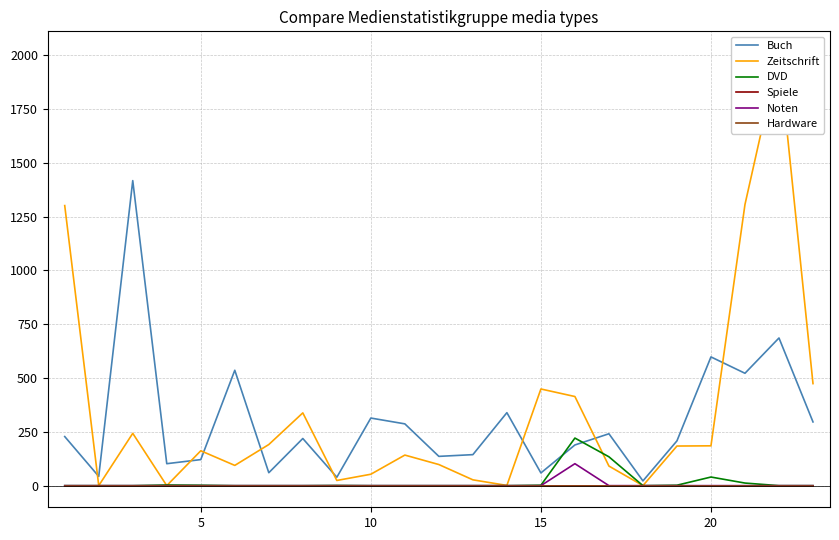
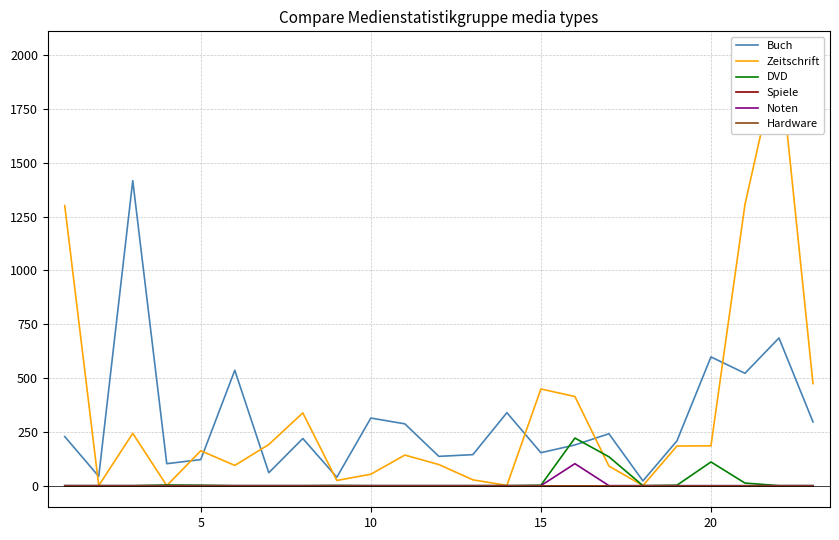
Buch, 15: 60 -> 150
DVD, 20: 40 -> 110
